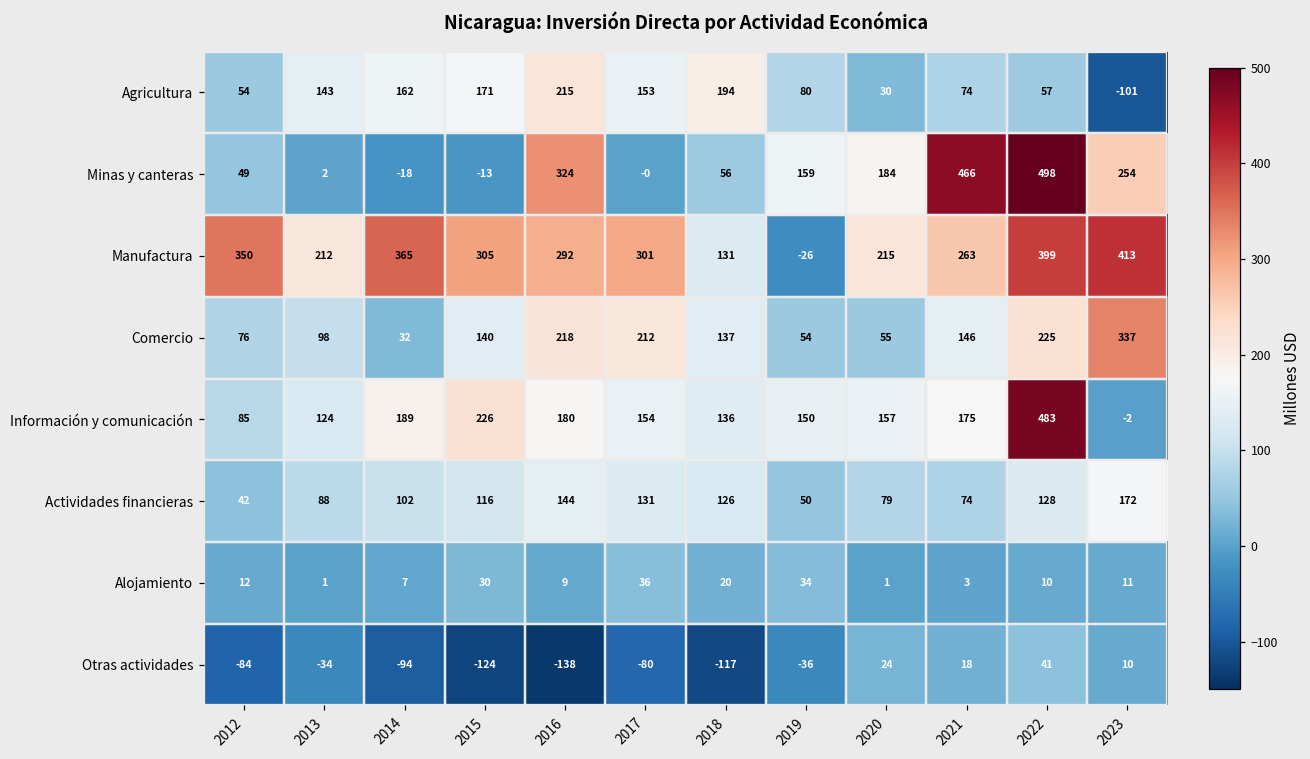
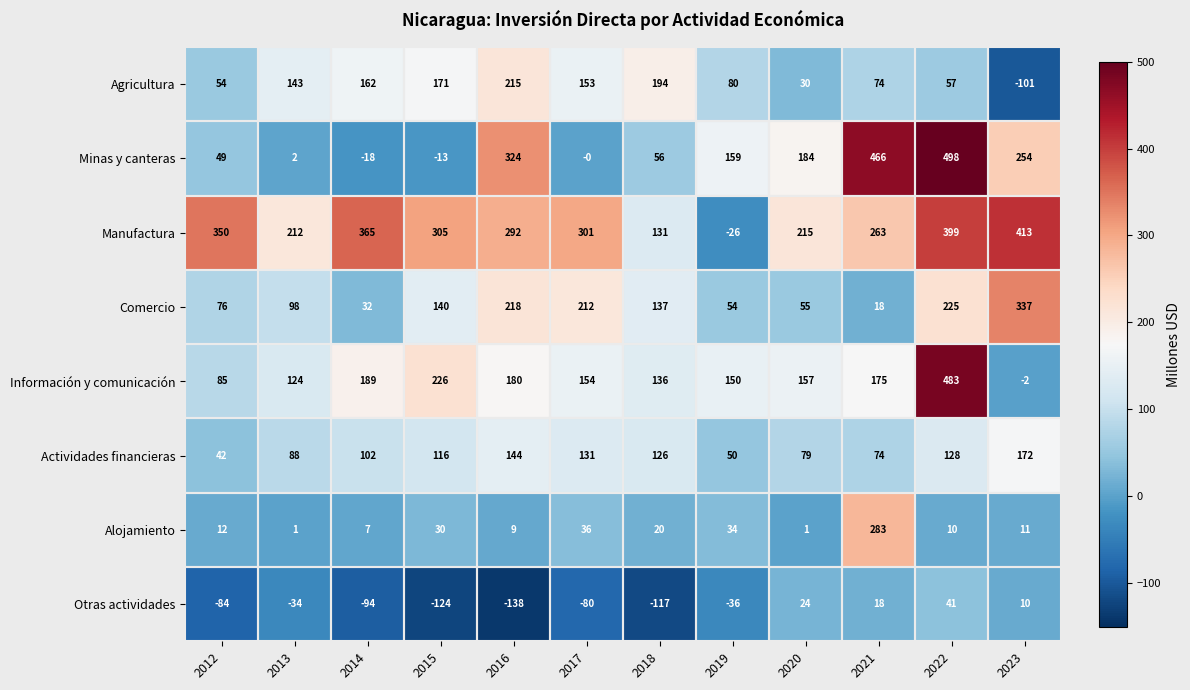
Comercio, 2021: 146 -> 18
Alojamiento, 2021: 3 -> 283
